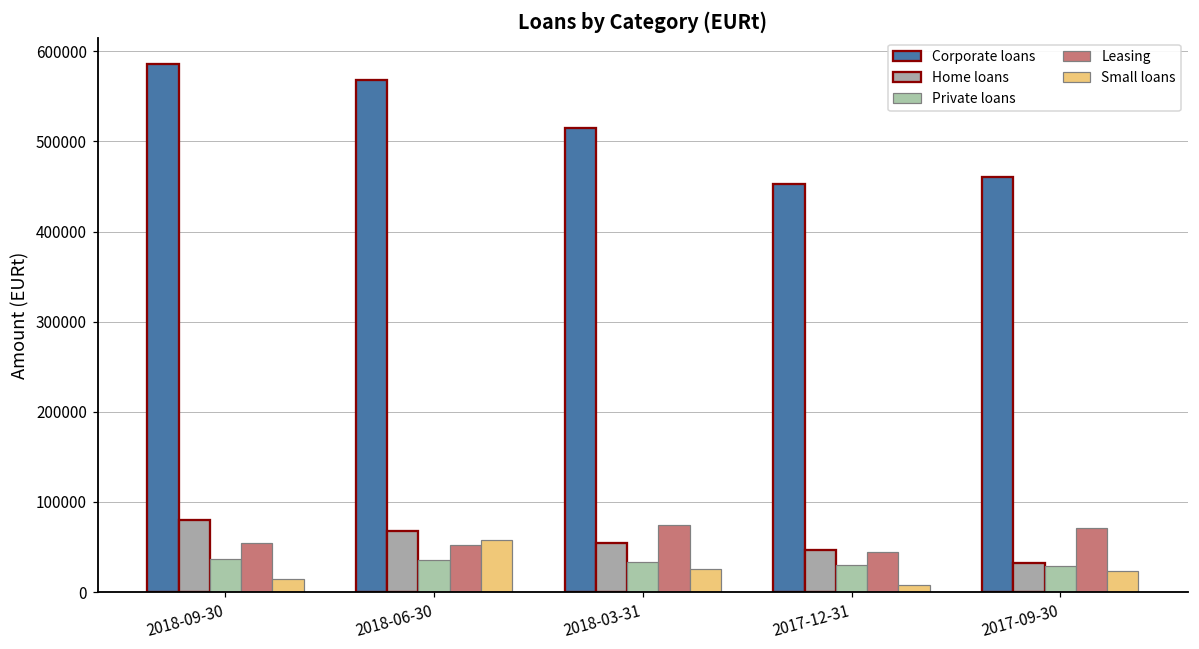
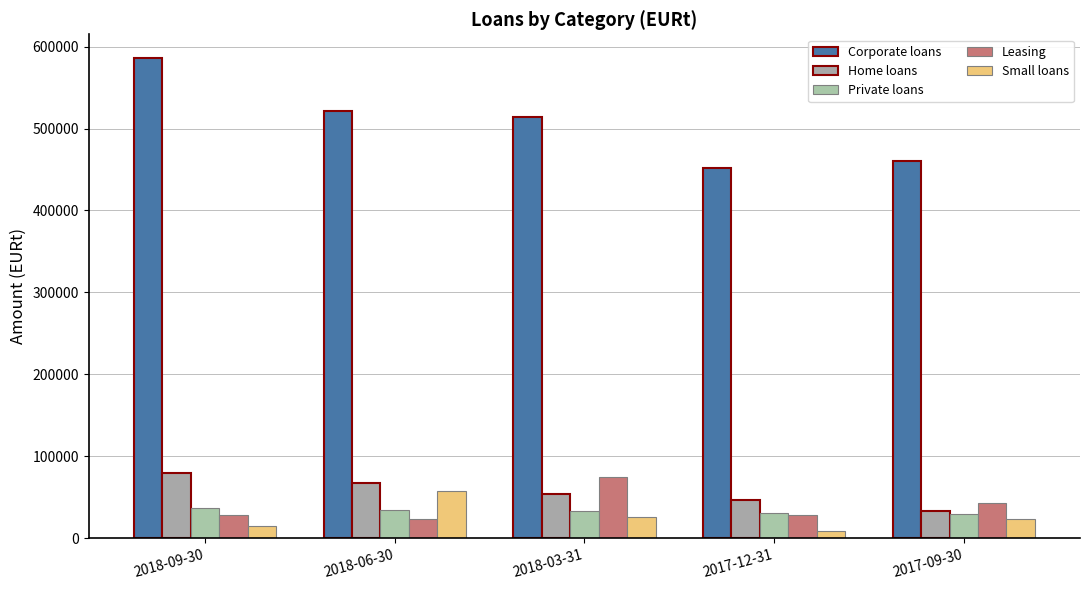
Leasing, 2018-09-30: 50000 -> 30000
Corporate loans, 2018-06-30: 570000 -> 520000
Leasing, 2018-06-30: 50000 -> 20000
Leasing, 2017-12-31: 50000 -> 30000
Leasing, 2017-09-30: 70000 -> 40000
